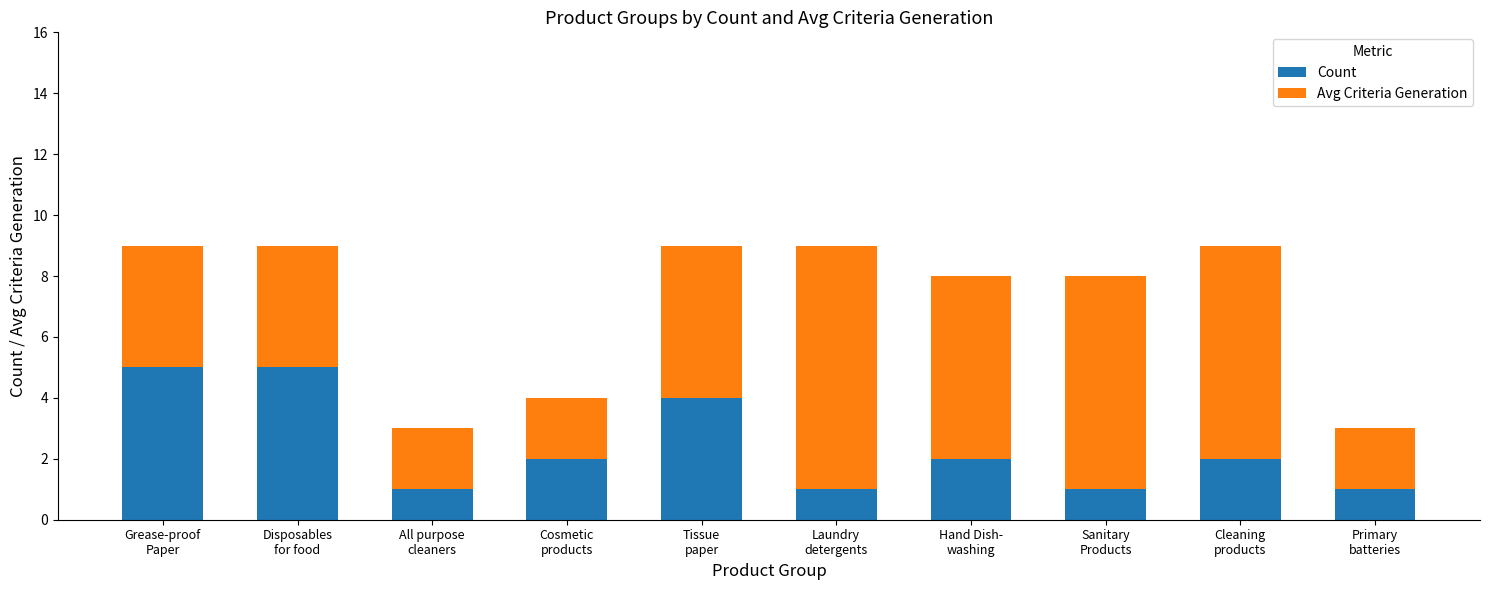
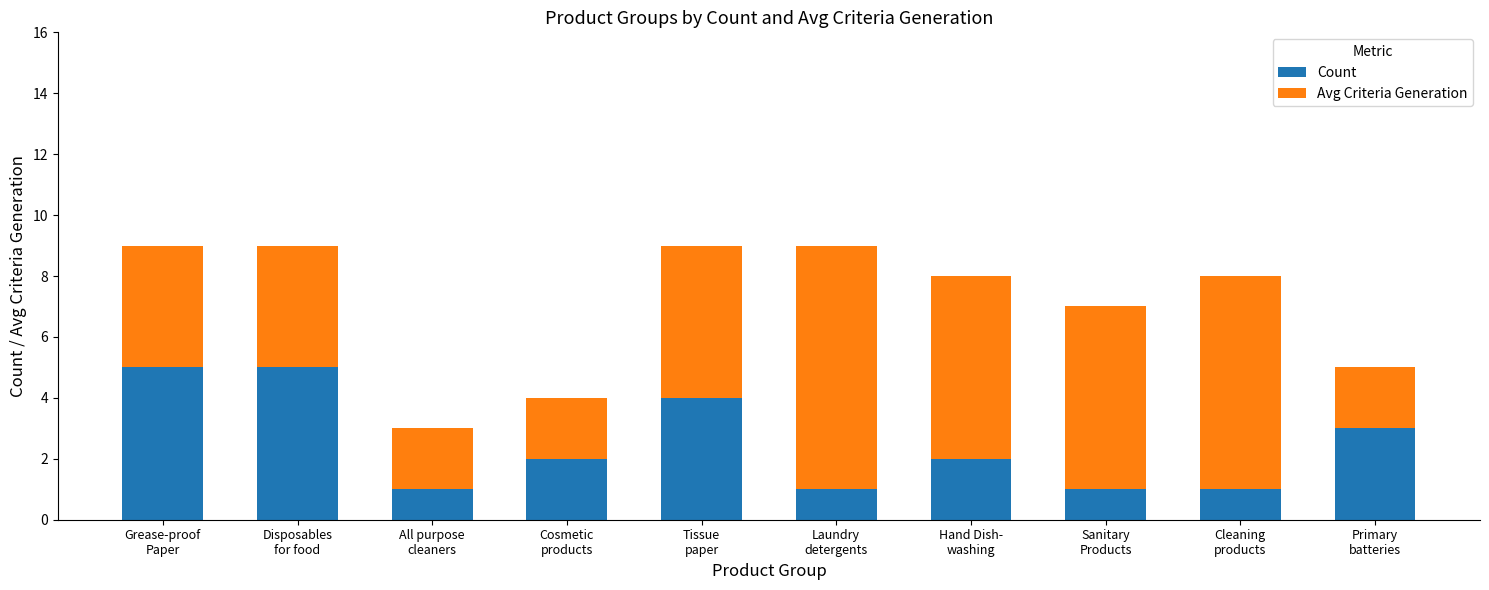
Avg Criteria Generation, Sanitary Products: 7 -> 6
Count, Cleaning products: 2 -> 1
Count, Primary batteries: 1 -> 3
